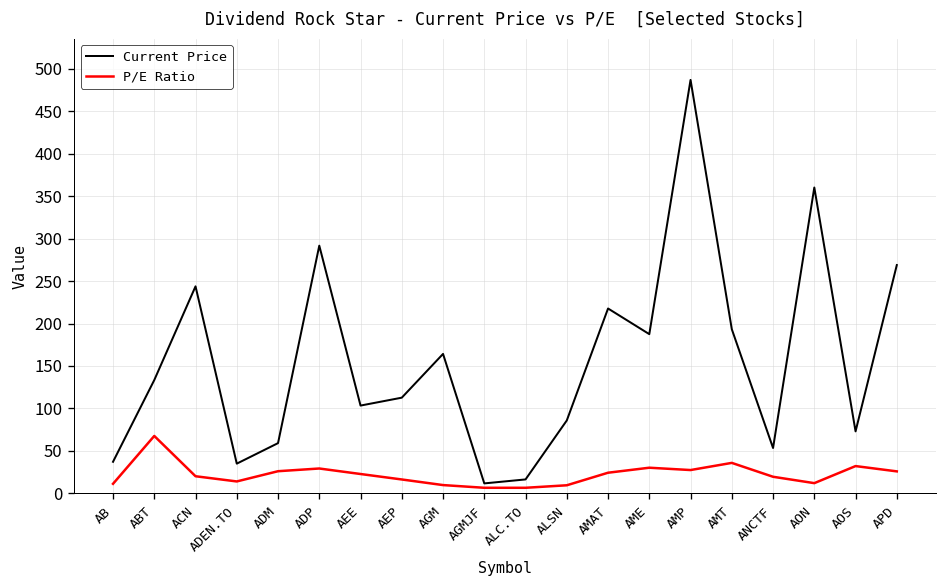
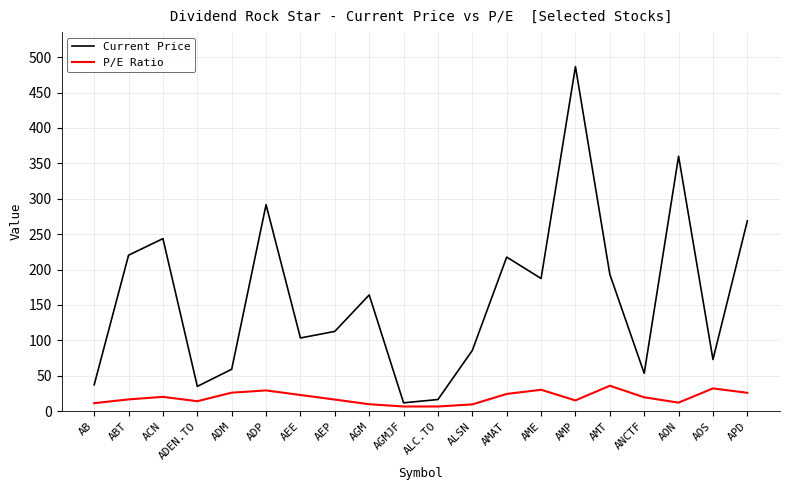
Current Price, ABT: 130 -> 220
P/E Ratio, ABT: 70 -> 20
P/E Ratio, AMP: 30 -> 20
